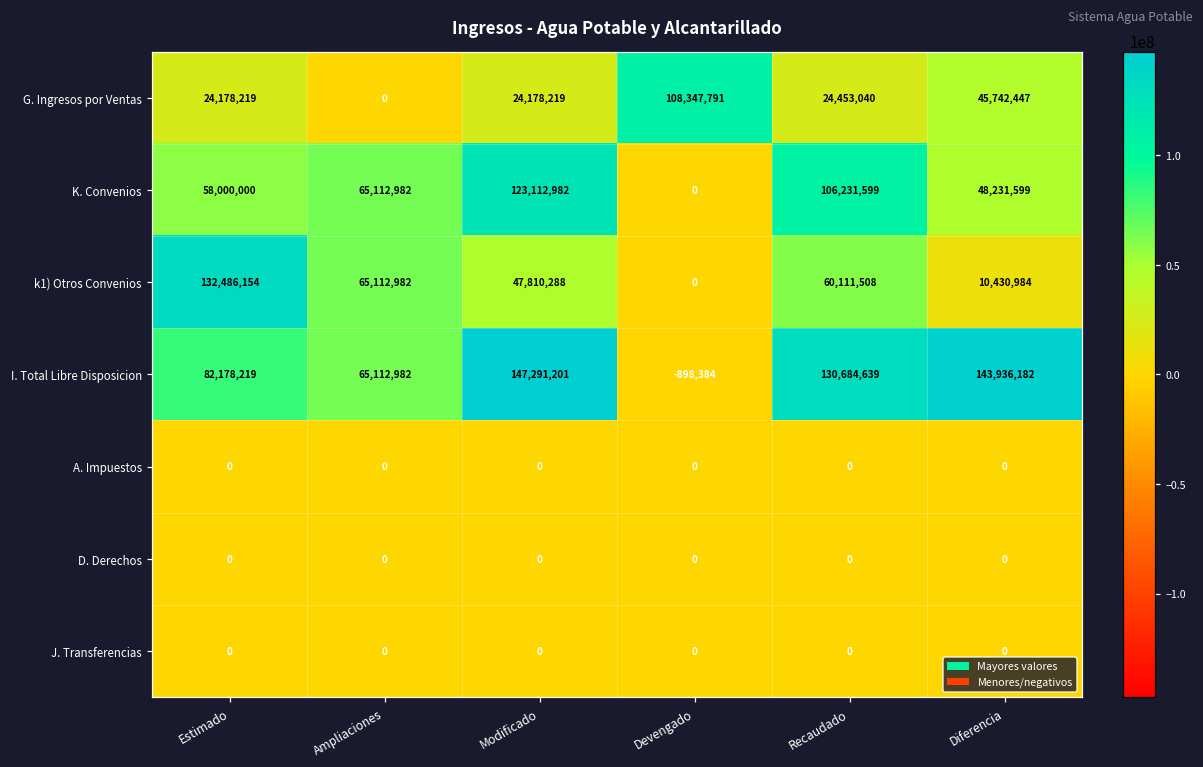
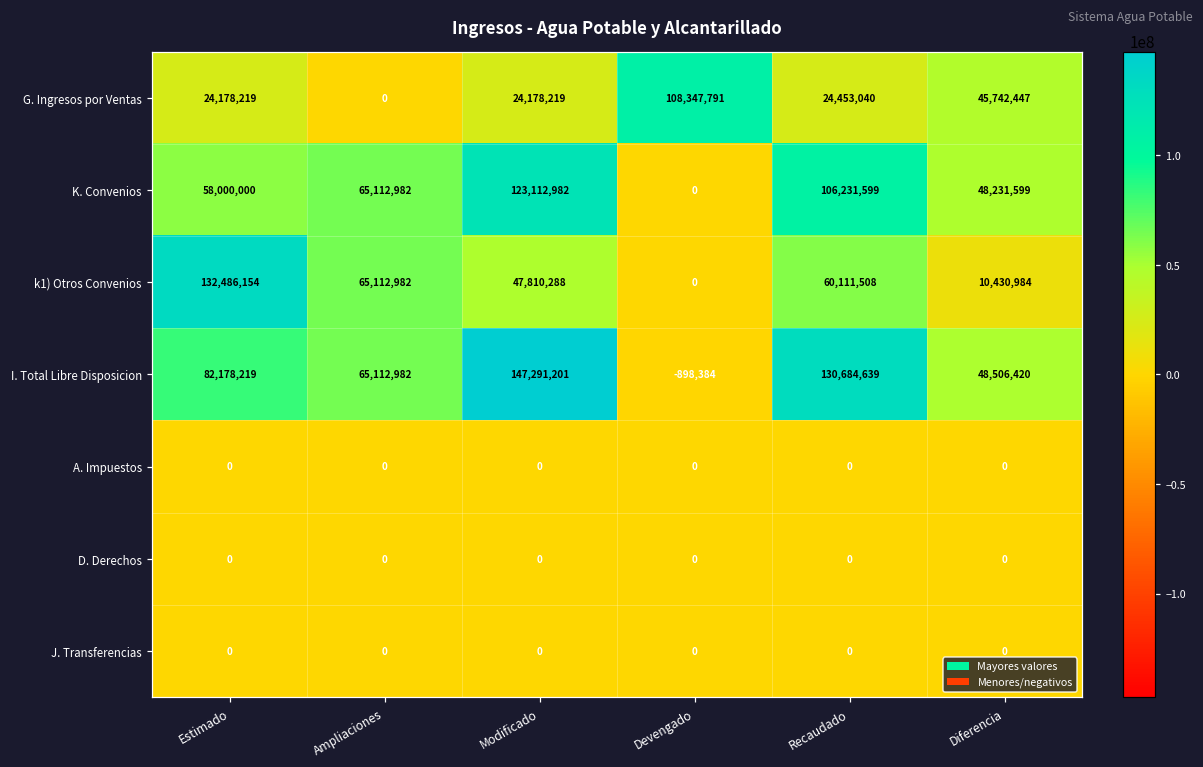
I. Total Libre Disposicion, Diferencia: 143,936,182 -> 48,506,420
